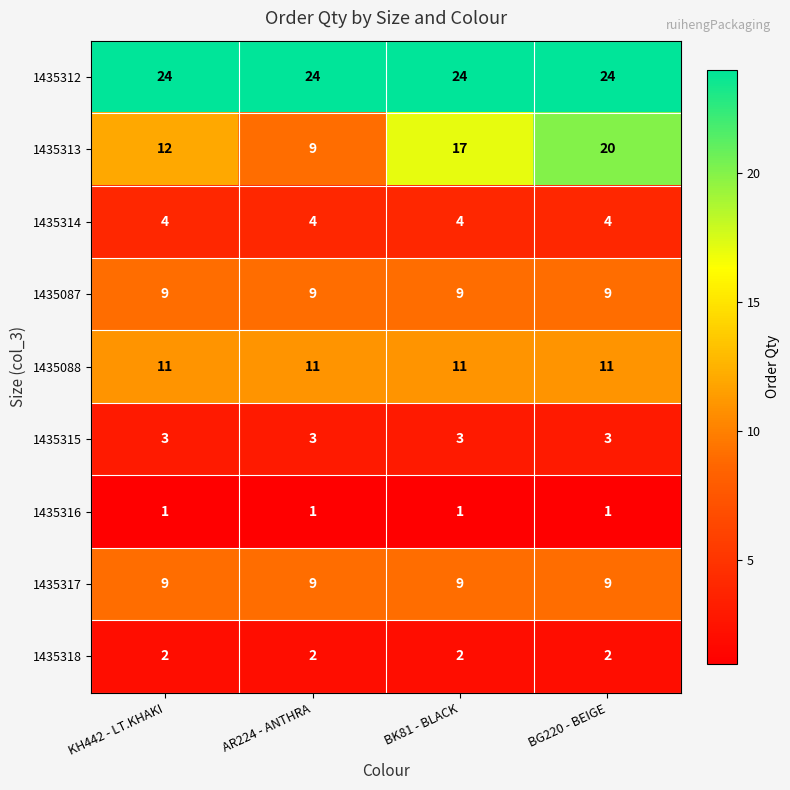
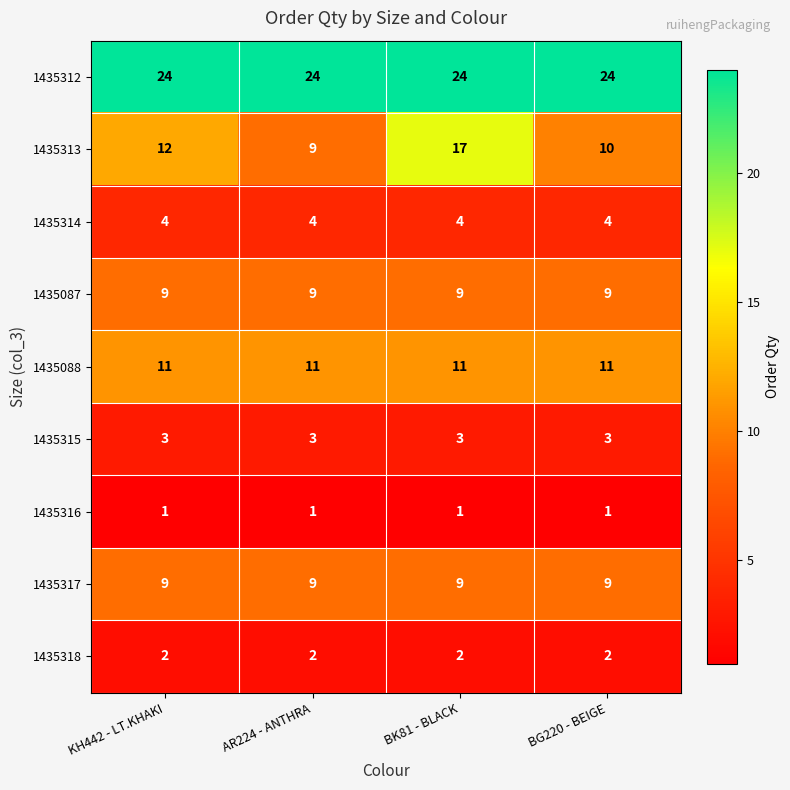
1435313, BG220 - BEIGE: 20 -> 10
